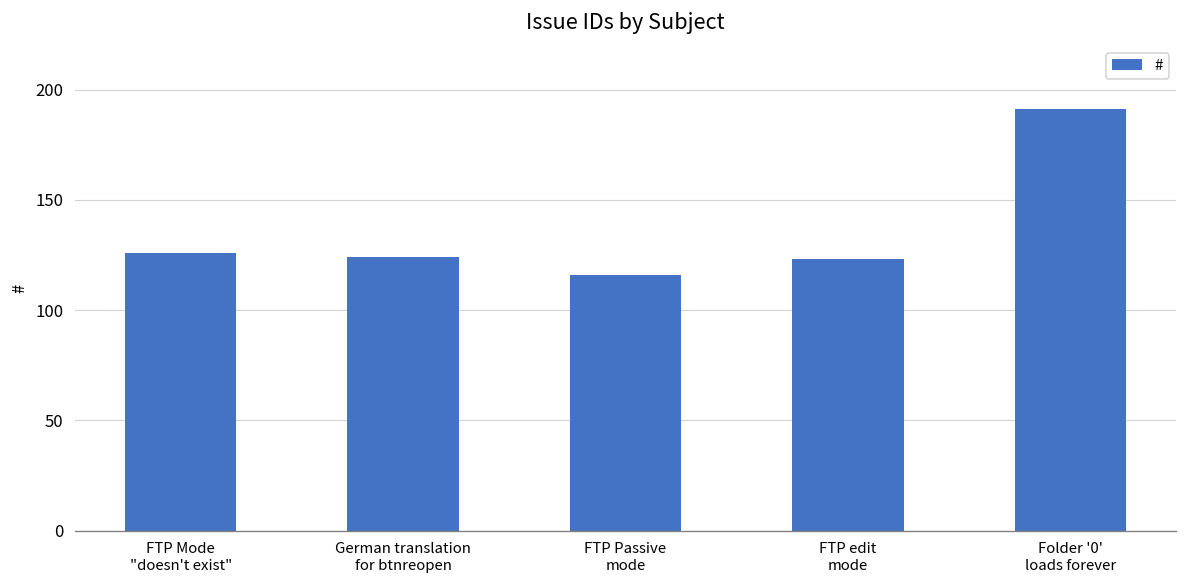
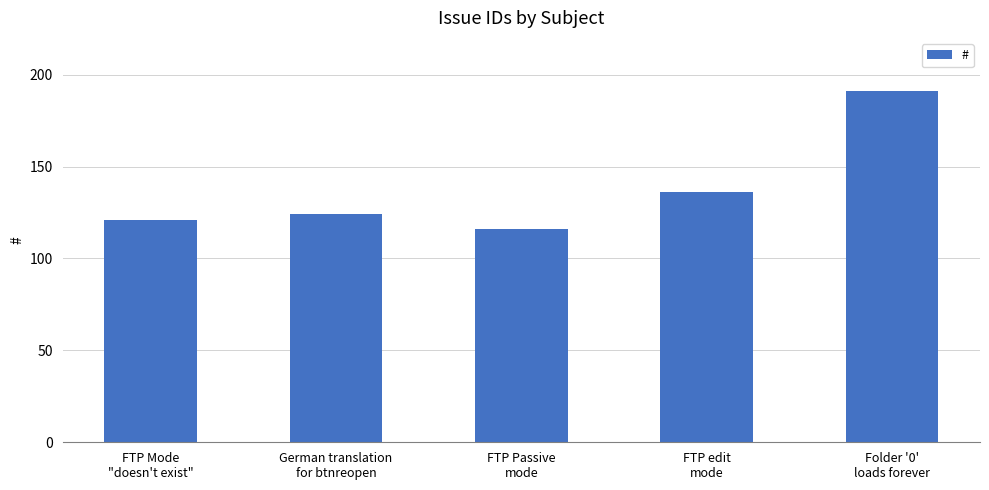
FTP Mode "doesn't exist": 126 -> 121
FTP edit mode: 123 -> 136
